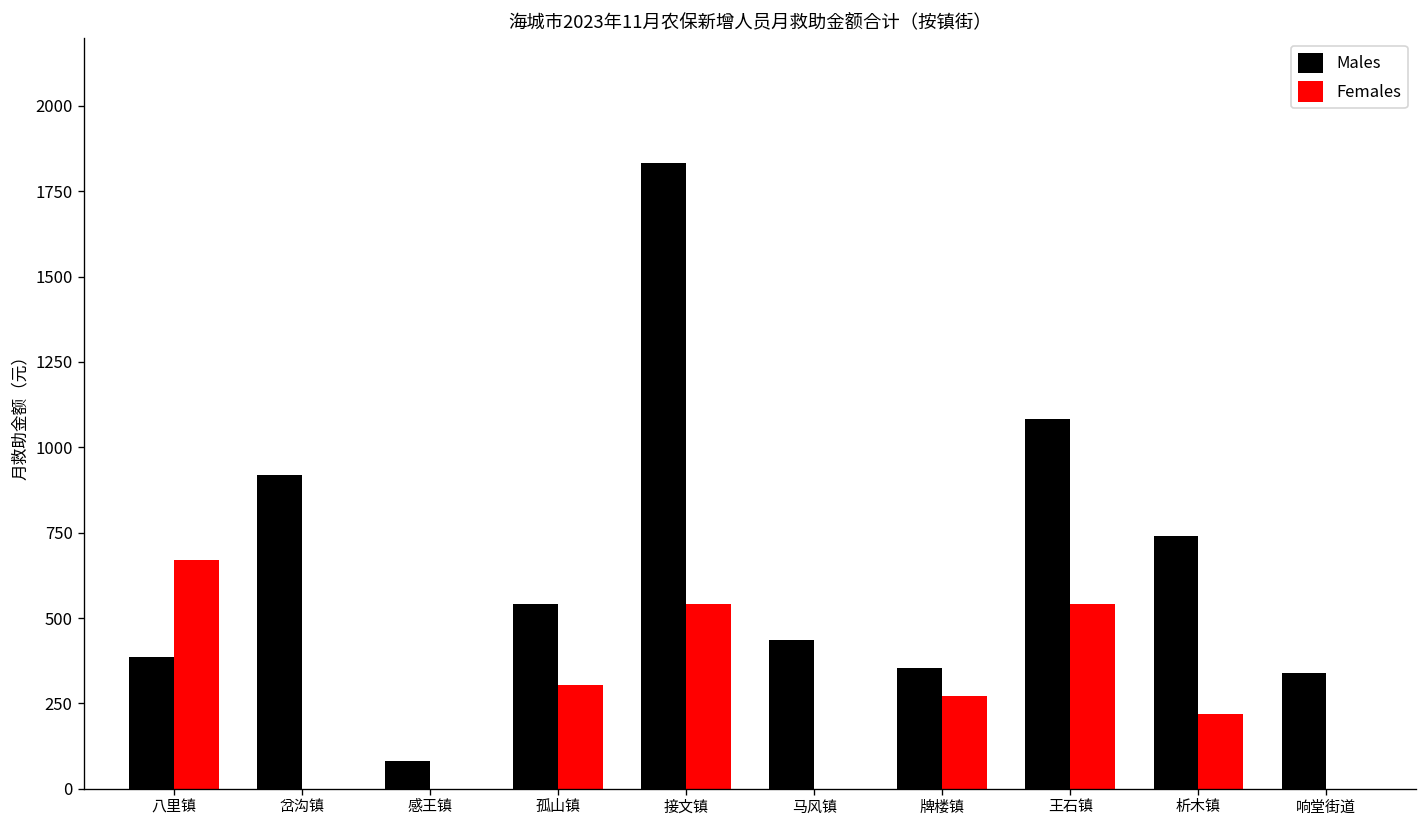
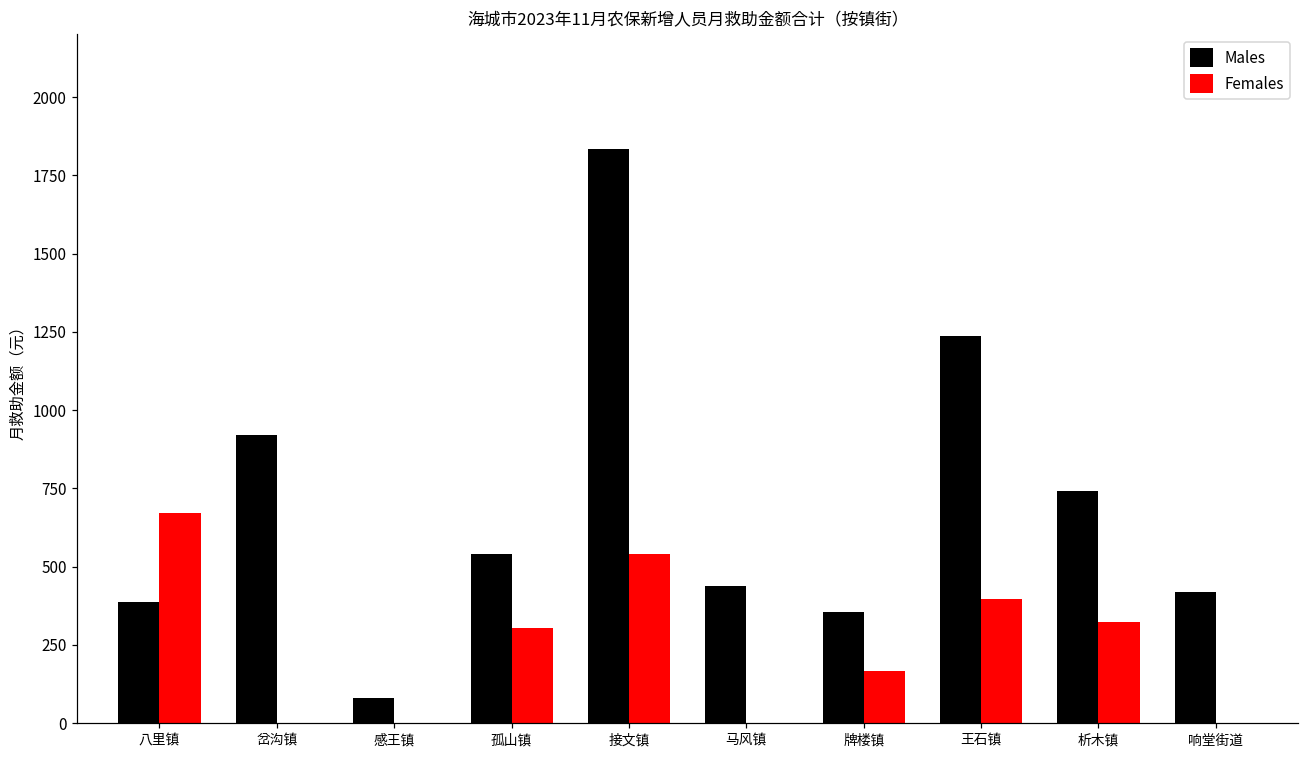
Females, 牌楼镇: 270 -> 170
Males, 王石镇: 1080 -> 1240
Females, 王石镇: 540 -> 400
Females, 析木镇: 220 -> 320
Males, 响堂街道: 340 -> 420
